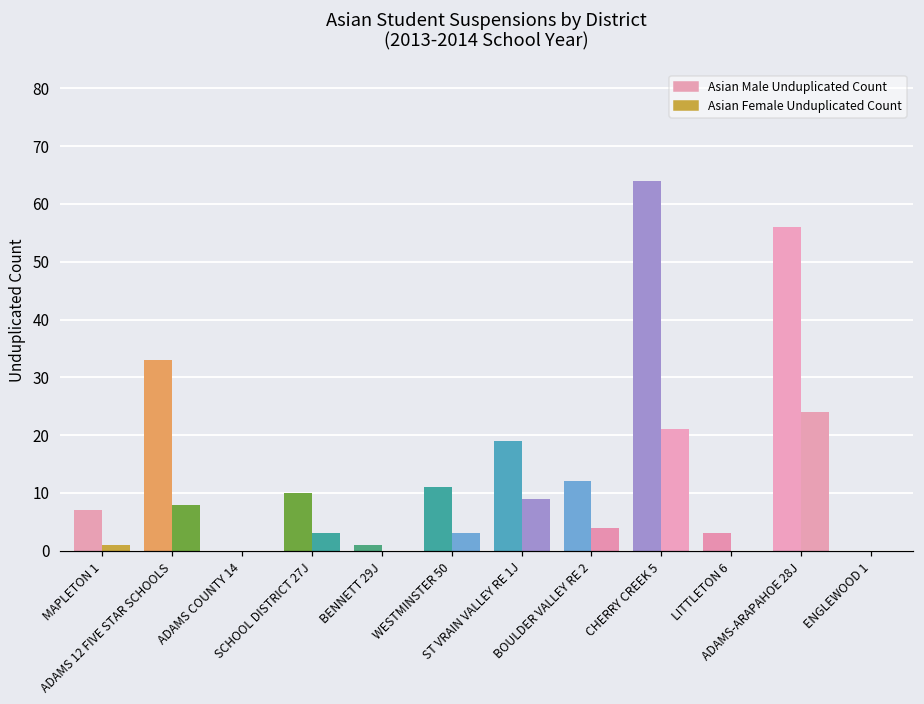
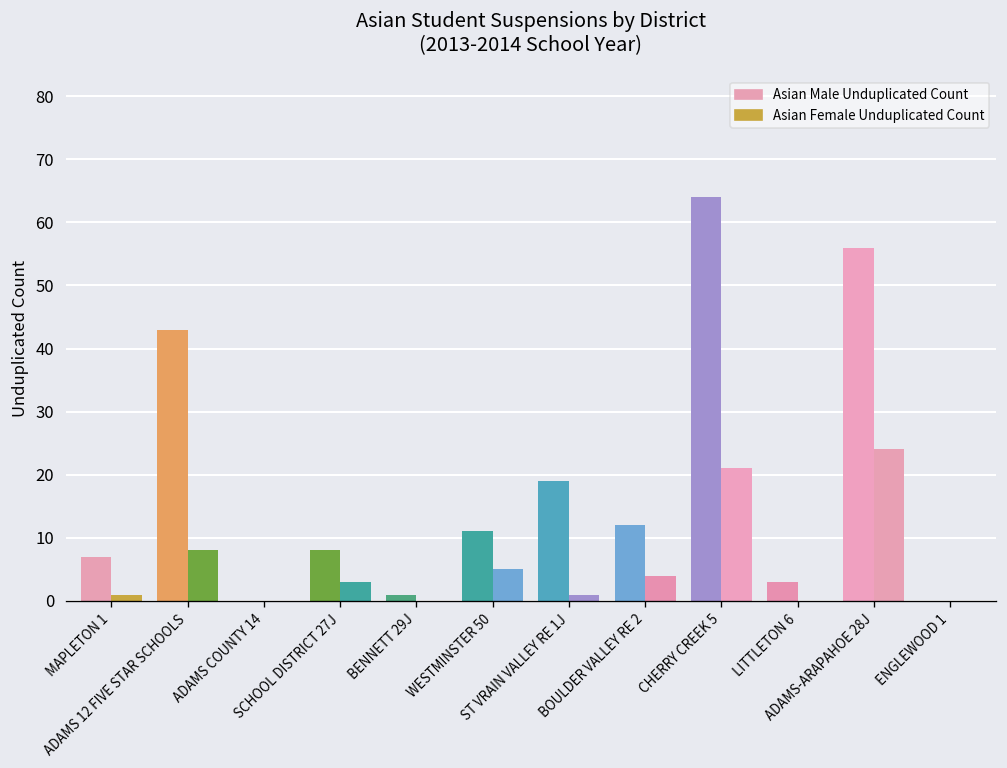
Asian Male Unduplicated Count, ADAMS 12 FIVE STAR SCHOOLS: 33 -> 43
Asian Male Unduplicated Count, SCHOOL DISTRICT 27J: 10 -> 8
Asian Female Unduplicated Count, WESTMINSTER 50: 3 -> 5
Asian Female Unduplicated Count, ST VRAIN VALLEY RE 1J: 9 -> 1
